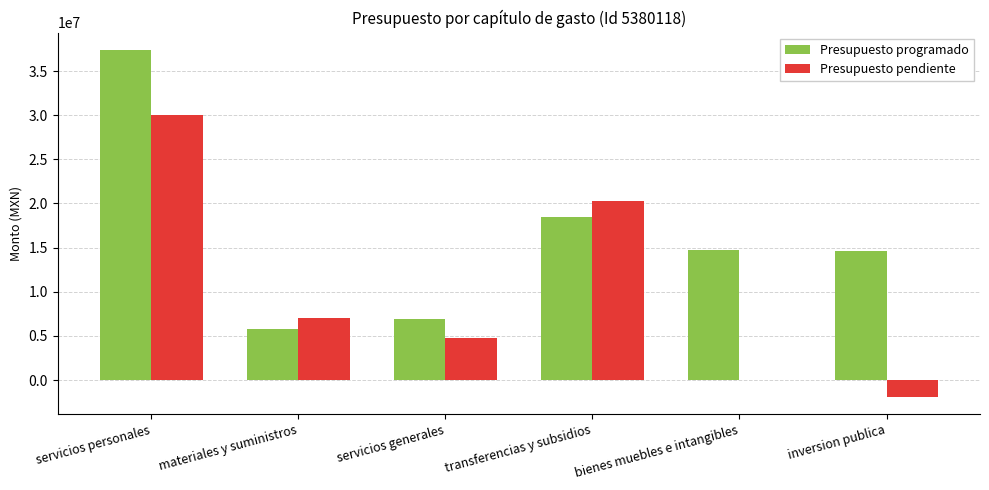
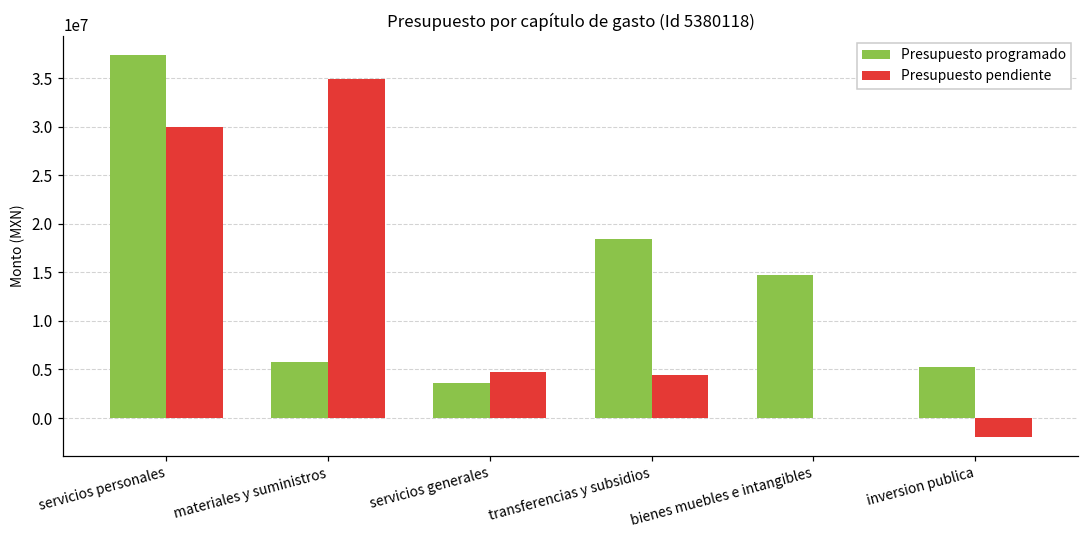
Presupuesto pendiente, materiales y suministros: 7000000 -> 35000000
Presupuesto programado, servicios generales: 7000000 -> 4000000
Presupuesto pendiente, transferencias y subsidios: 20000000 -> 4000000
Presupuesto programado, inversion publica: 15000000 -> 5000000
